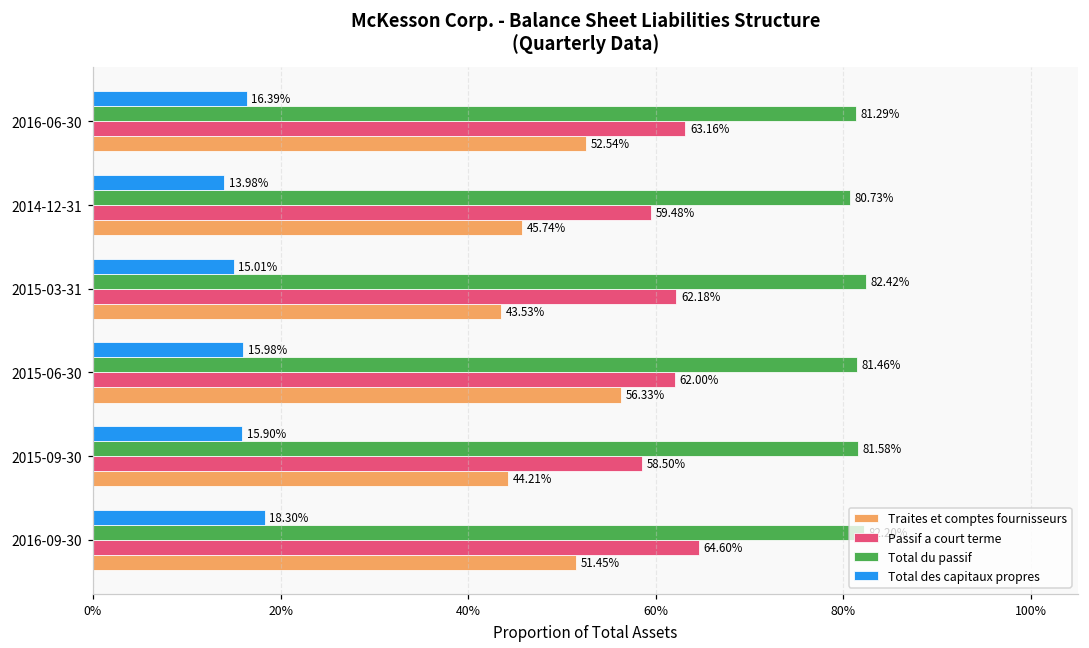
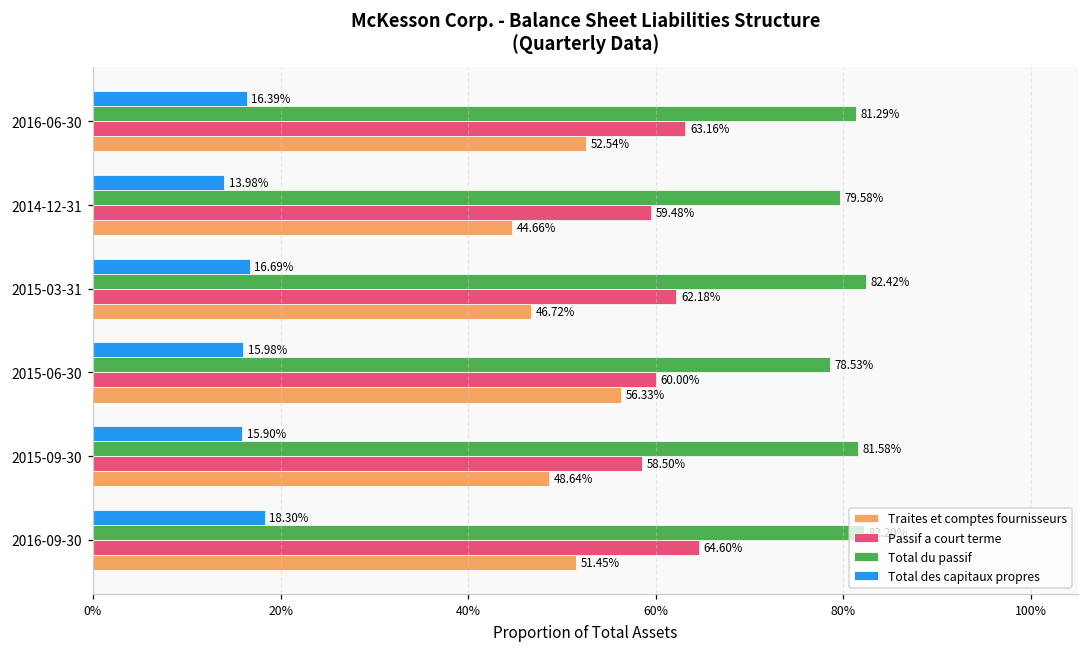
Total du passif, 2014-12-31: 80.73% -> 79.58%
Traites et comptes fournisseurs, 2014-12-31: 45.74% -> 44.66%
Total des capitaux propres, 2015-03-31: 15.01% -> 16.69%
Traites et comptes fournisseurs, 2015-03-31: 43.53% -> 46.72%
Total du passif, 2015-06-30: 81.46% -> 78.53%
Passif a court terme, 2015-06-30: 62.00% -> 60.00%
Traites et comptes fournisseurs, 2015-09-30: 44.21% -> 48.64%
